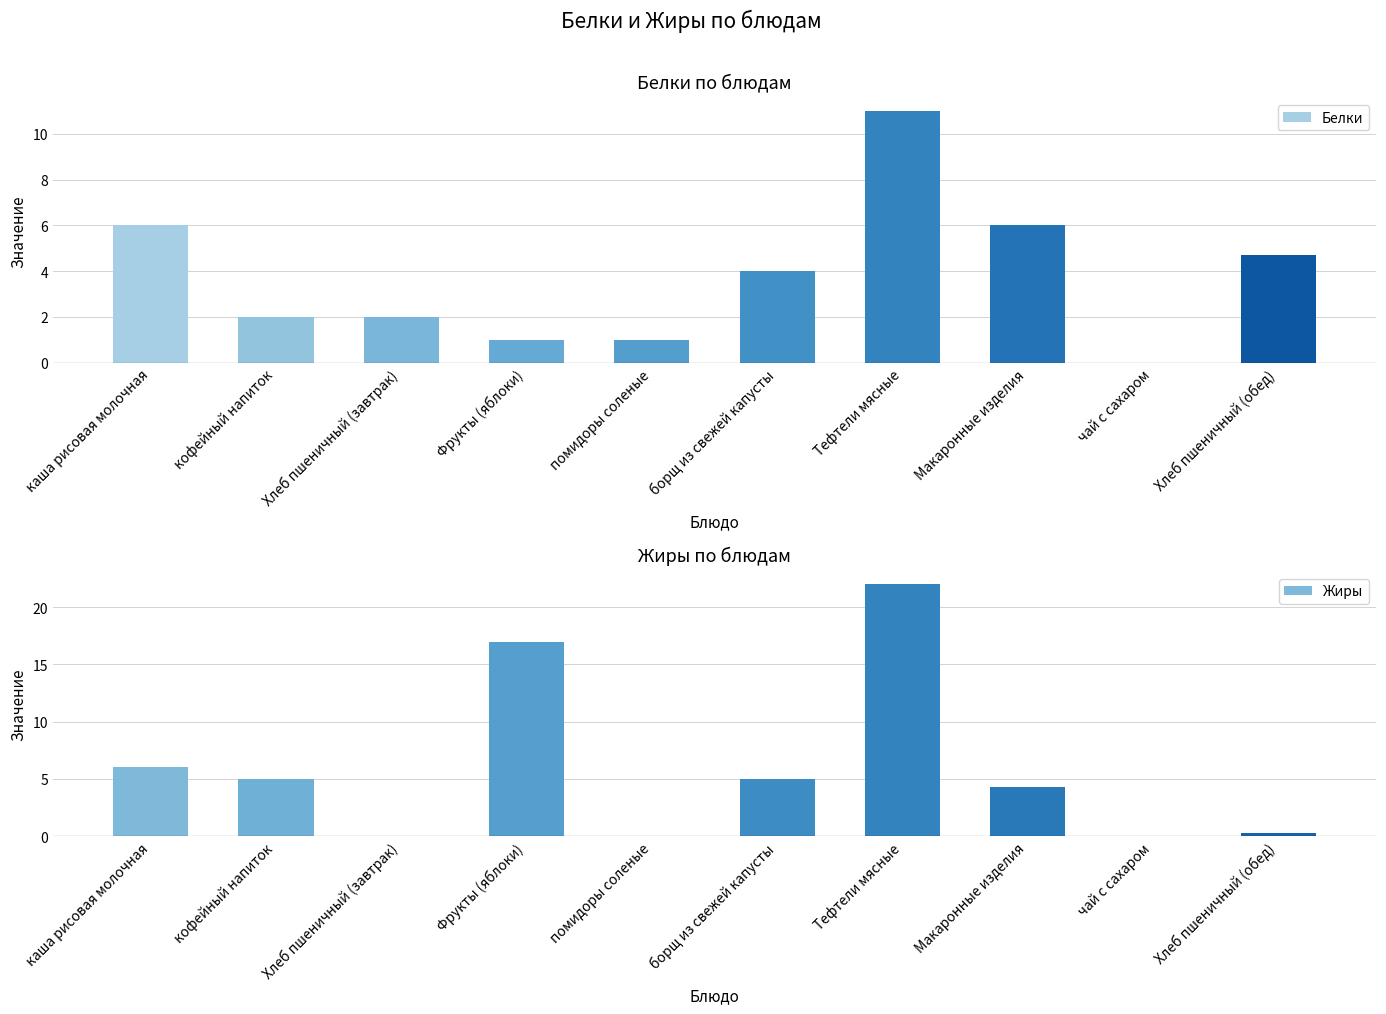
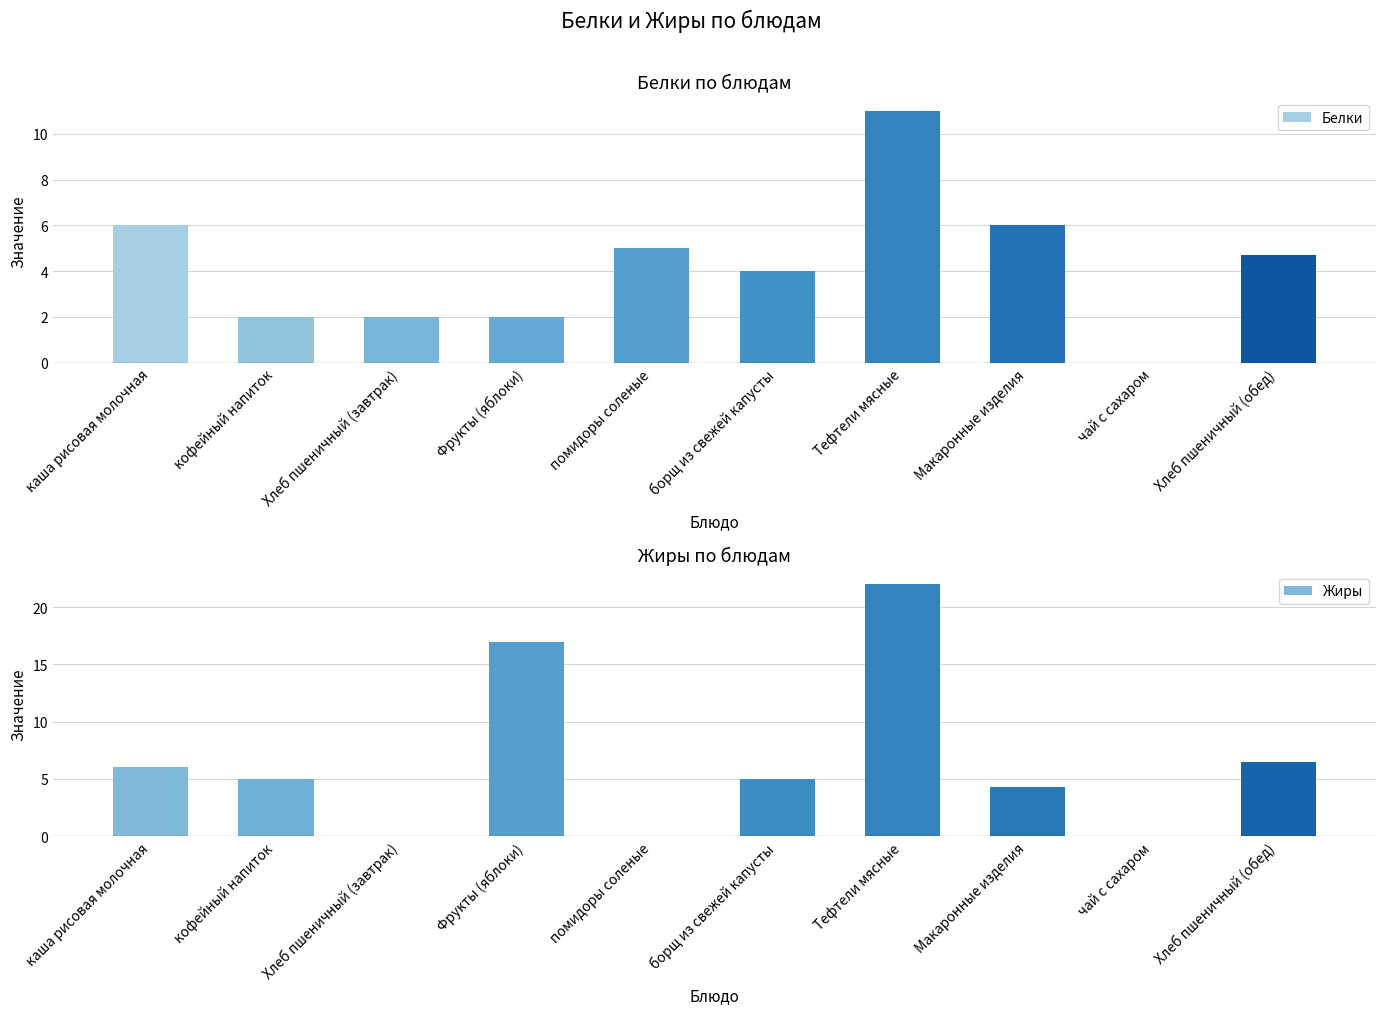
Белки по блюдам, Фрукты (яблоки): 1 -> 2
Белки по блюдам, помидоры соленые: 1 -> 5
Жиры по блюдам, Хлеб пшеничный (обед): 0.3 -> 6.5
